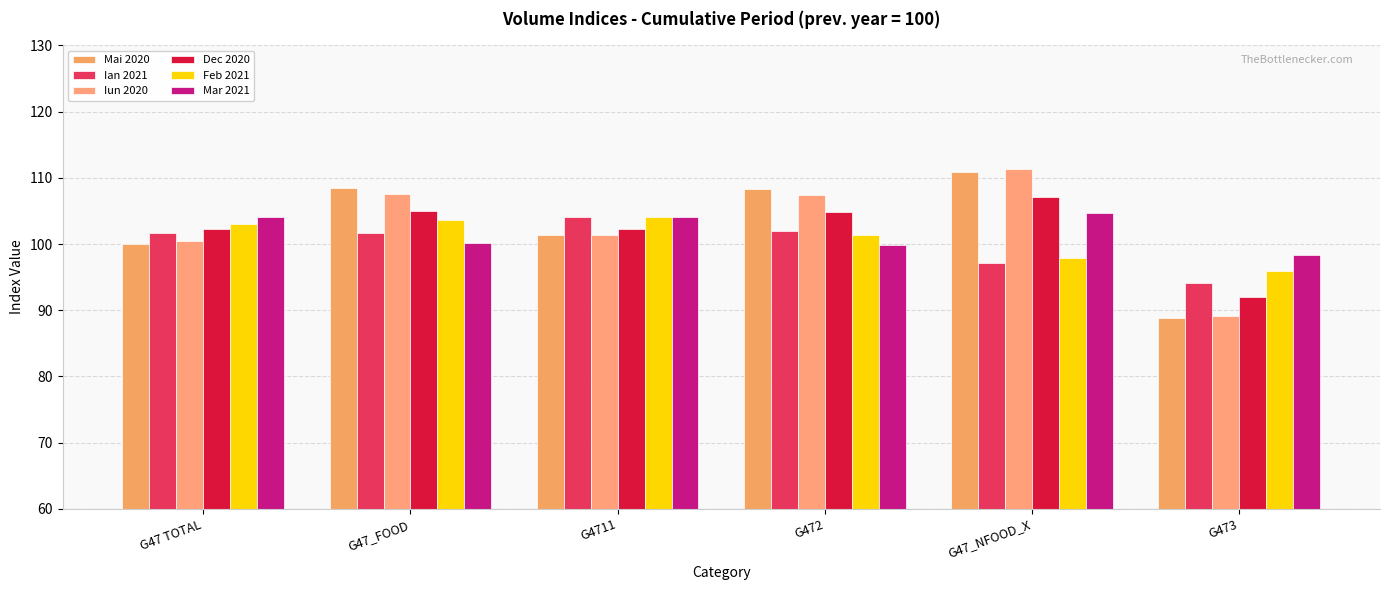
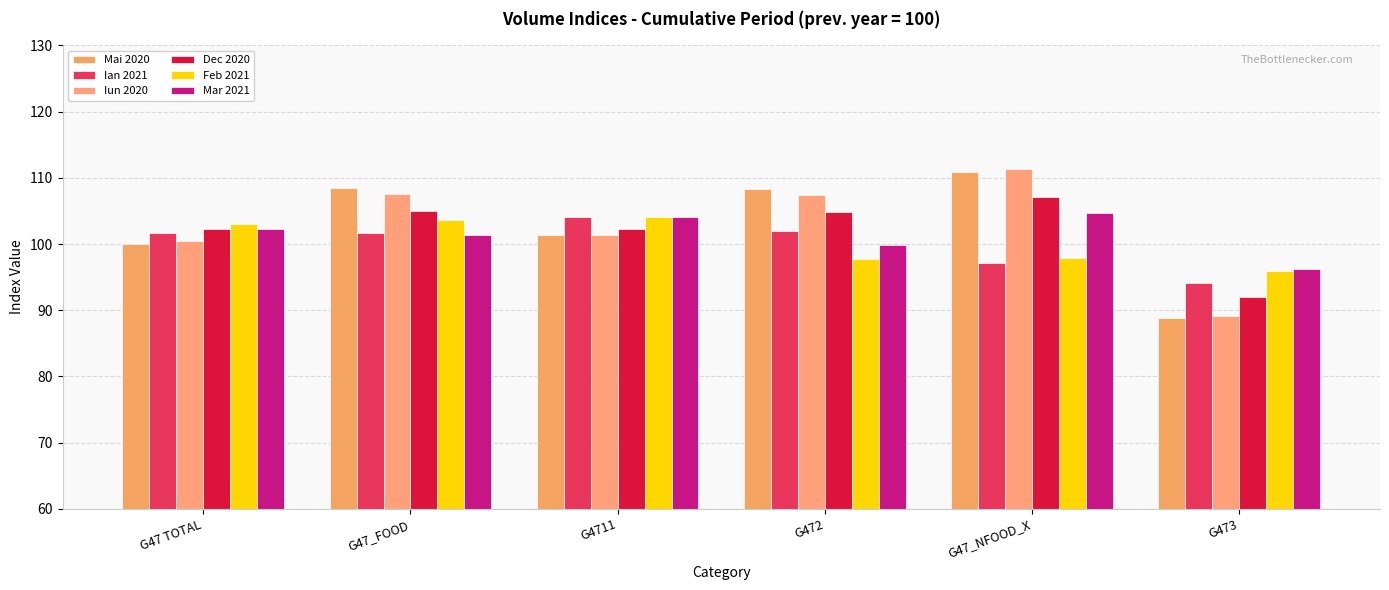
Mar 2021, G47 TOTAL: 104 -> 102
Mar 2021, G47_FOOD: 100 -> 101
Feb 2021, G472: 101 -> 98
Mar 2021, G473: 98 -> 96
